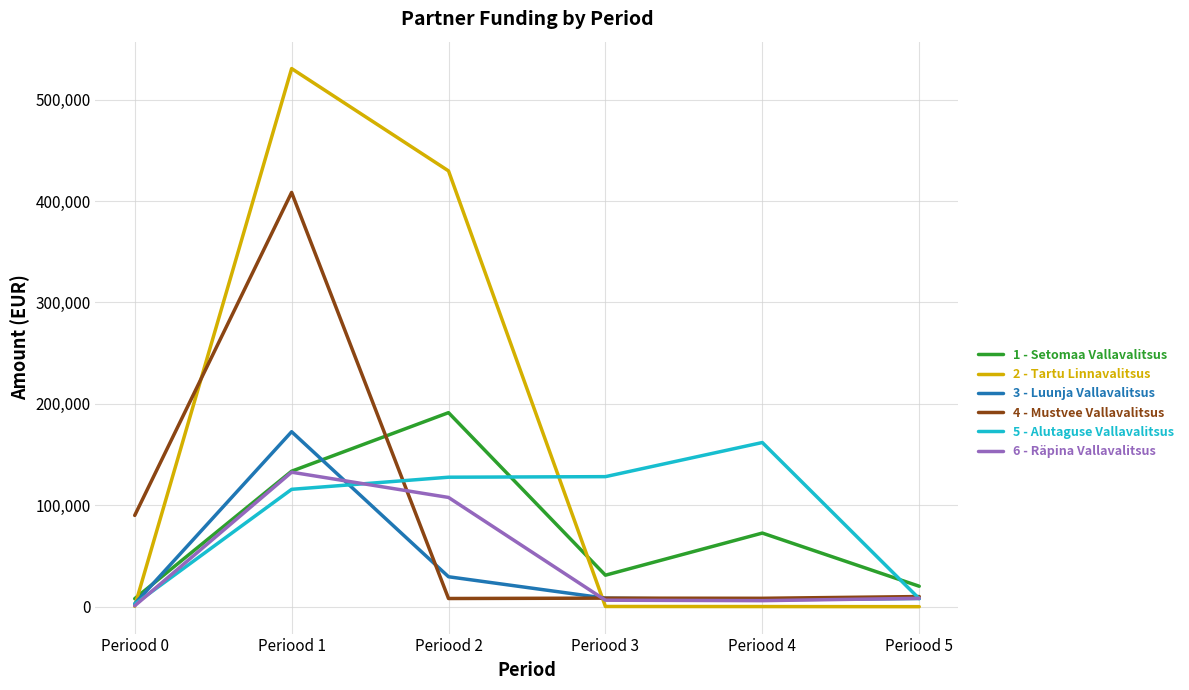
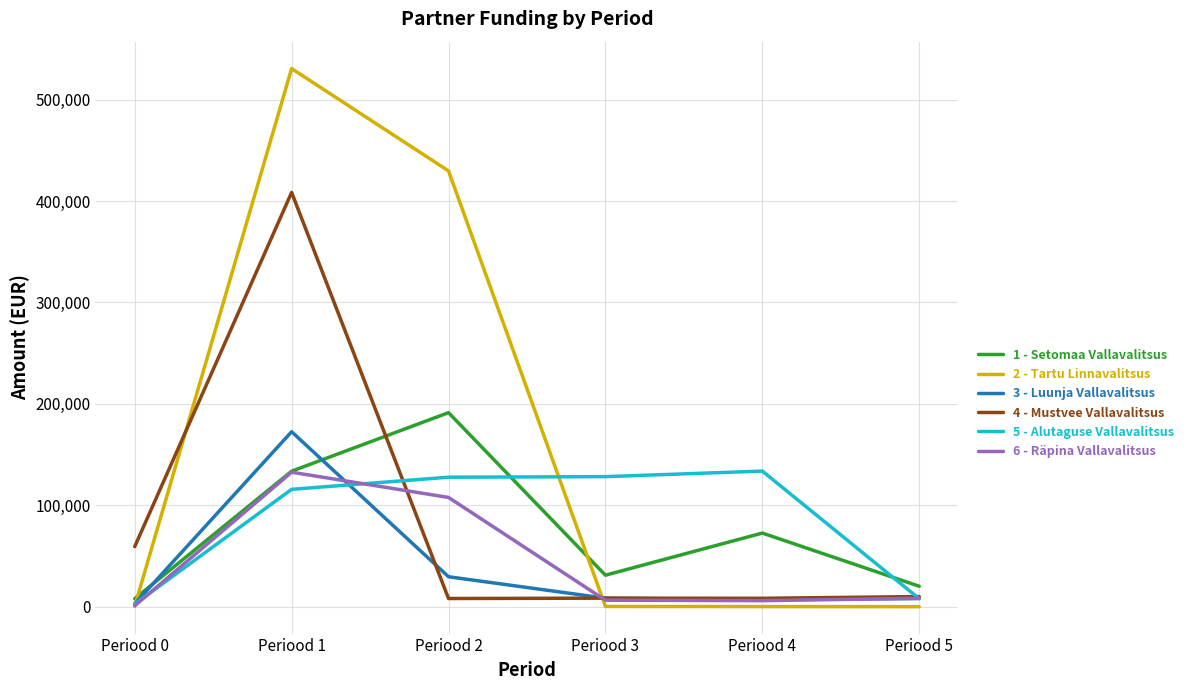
4 - Mustvee Vallavalitsus, Periood 0: 90,000 -> 59,000
5 - Alutaguse Vallavalitsus, Periood 4: 162,000 -> 134,000
